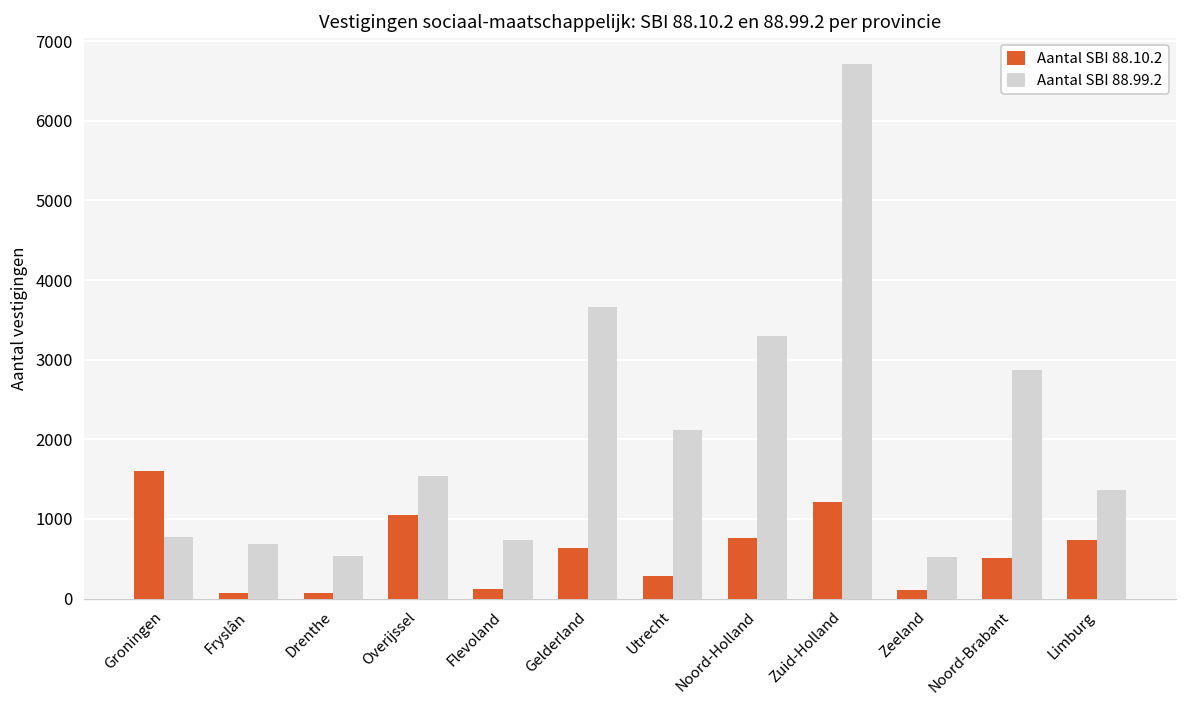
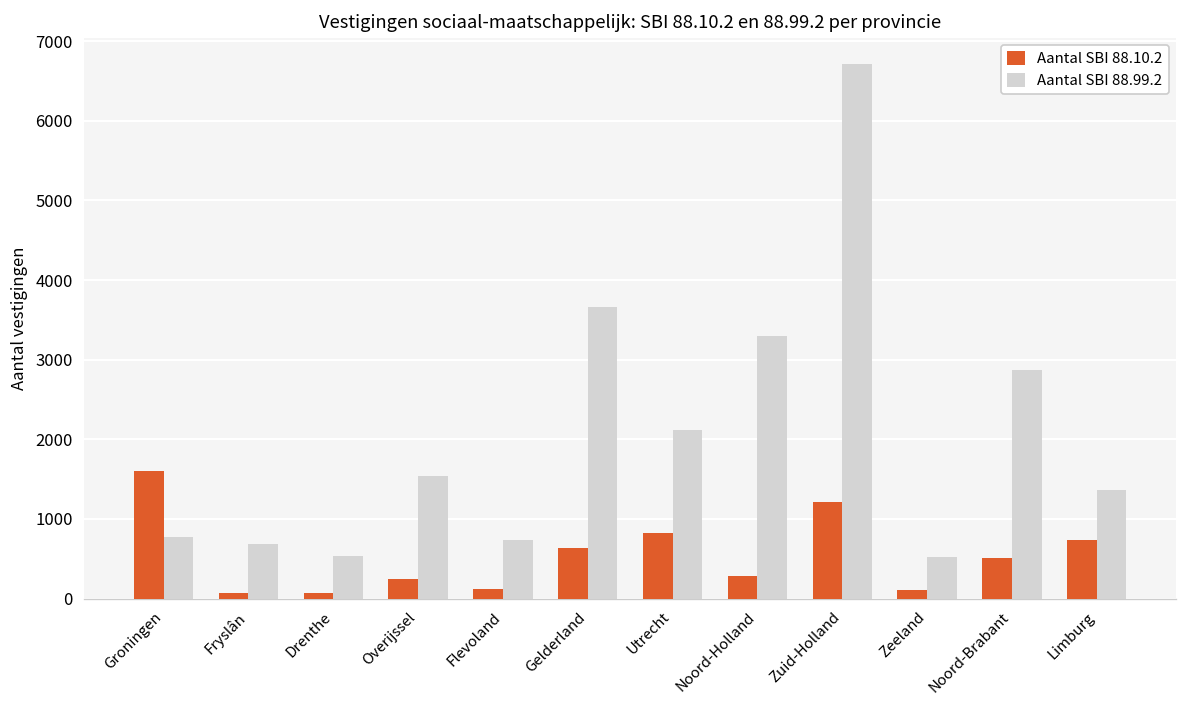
Aantal SBI 88.10.2, Overijssel: 1100 -> 200
Aantal SBI 88.10.2, Utrecht: 300 -> 800
Aantal SBI 88.10.2, Noord-Holland: 800 -> 300
